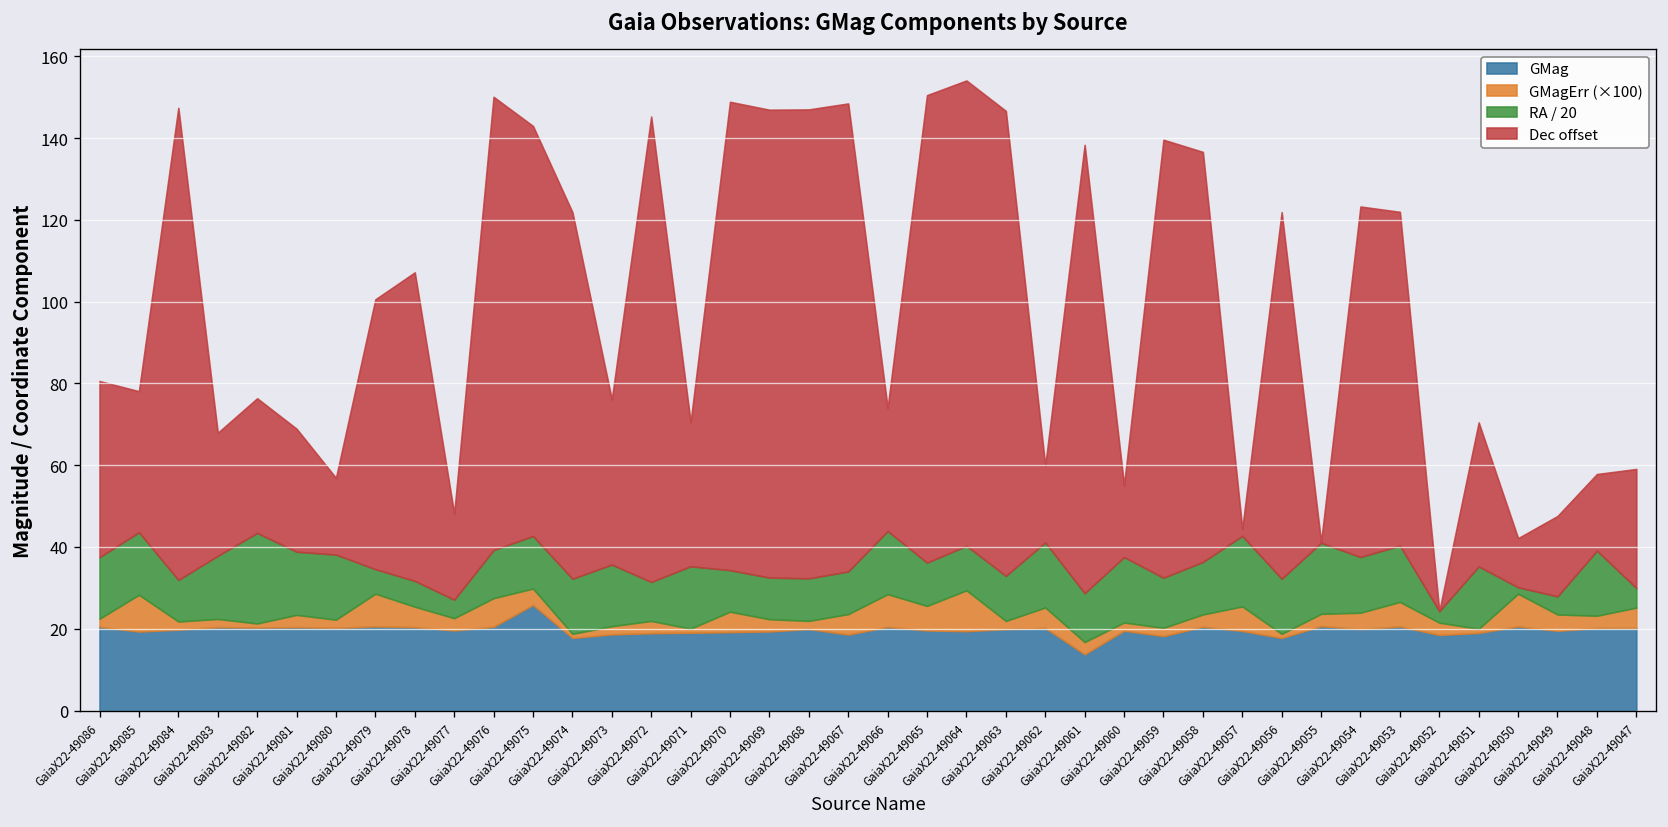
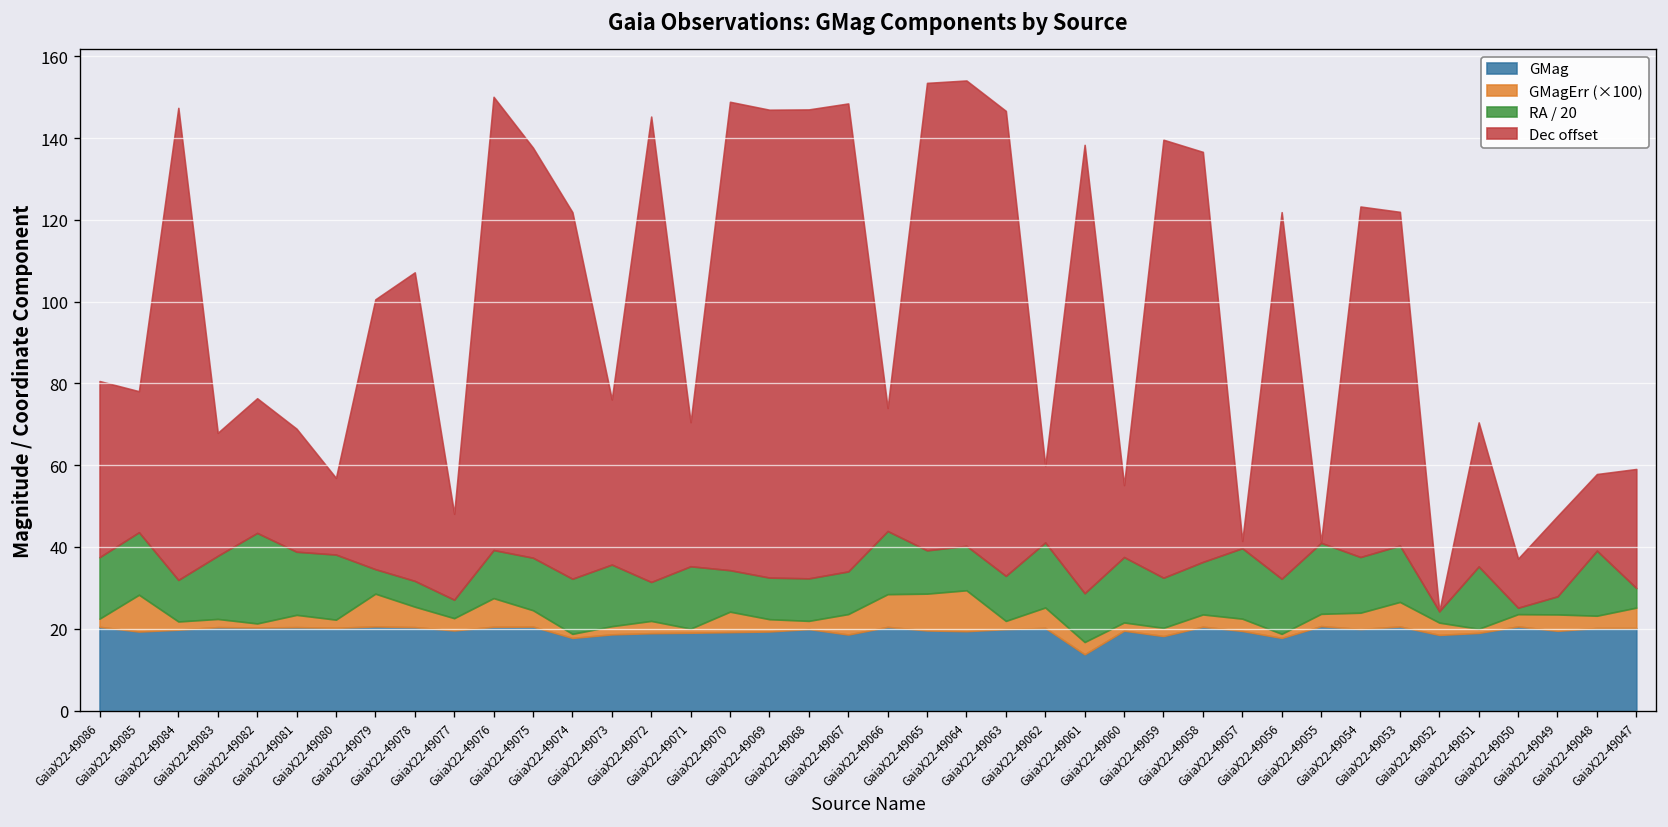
GMag, GaiaX22-49075: 26 -> 21
GMagErr (×100), GaiaX22-49065: 6 -> 9
GMagErr (×100), GaiaX22-49057: 6 -> 3
GMagErr (×100), GaiaX22-49050: 8 -> 3
